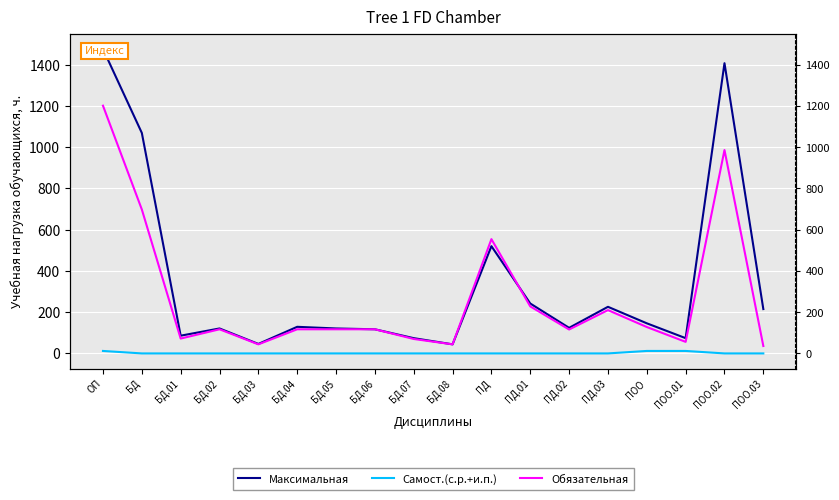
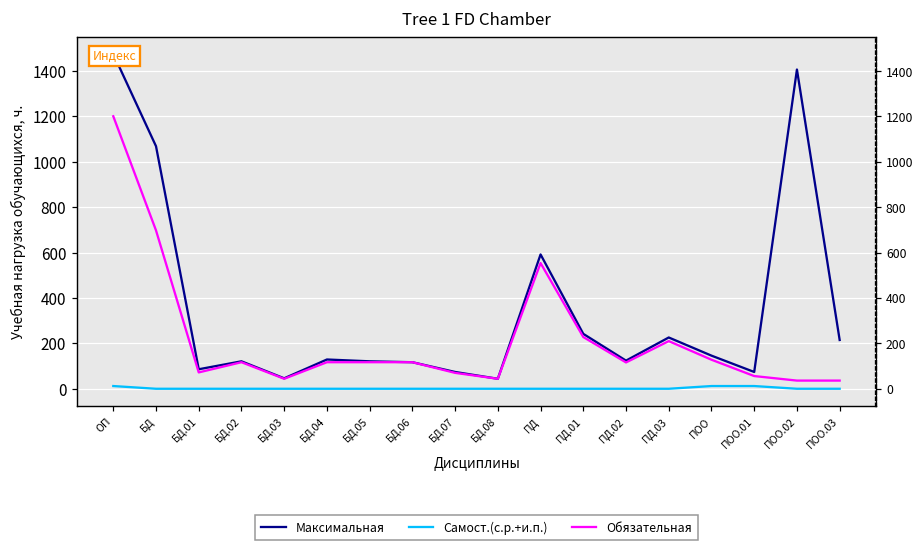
Максимальная, ПД: 520 -> 590
Обязательная, ПОО.02: 990 -> 40
